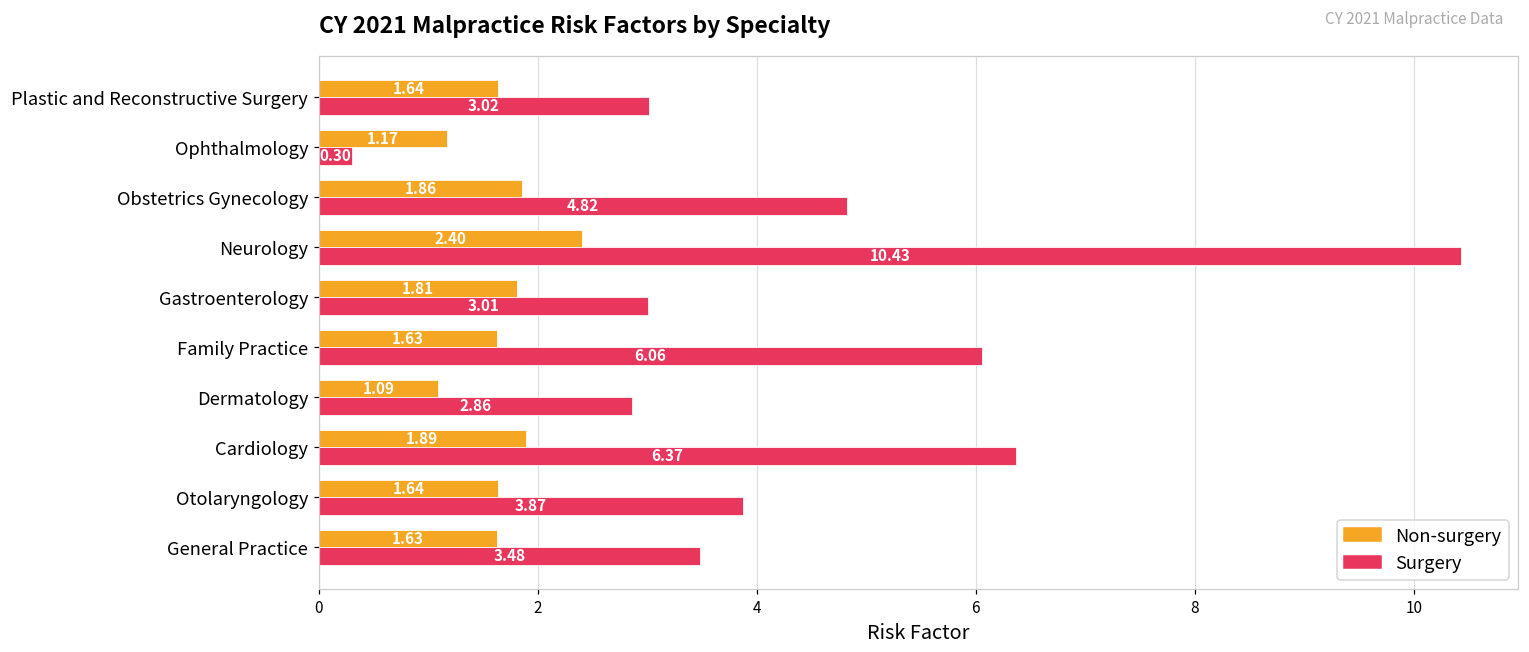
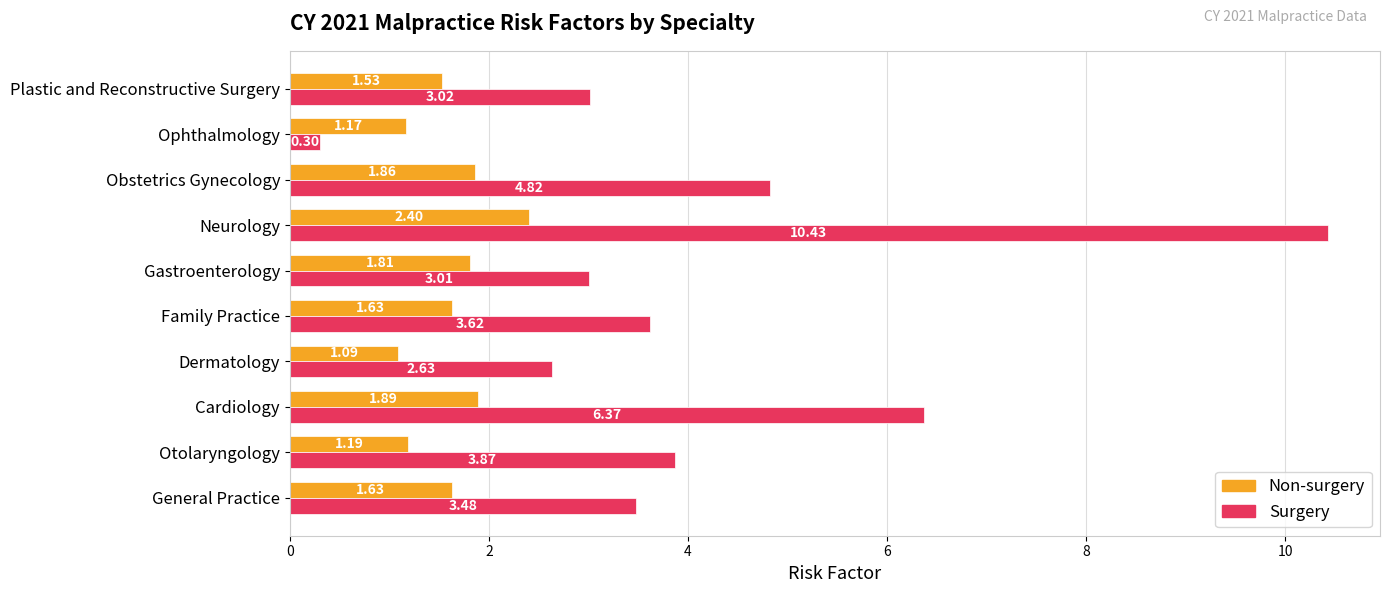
Non-surgery, Plastic and Reconstructive Surgery: 1.64 -> 1.53
Surgery, Family Practice: 6.06 -> 3.62
Surgery, Dermatology: 2.86 -> 2.63
Non-surgery, Otolaryngology: 1.64 -> 1.19
